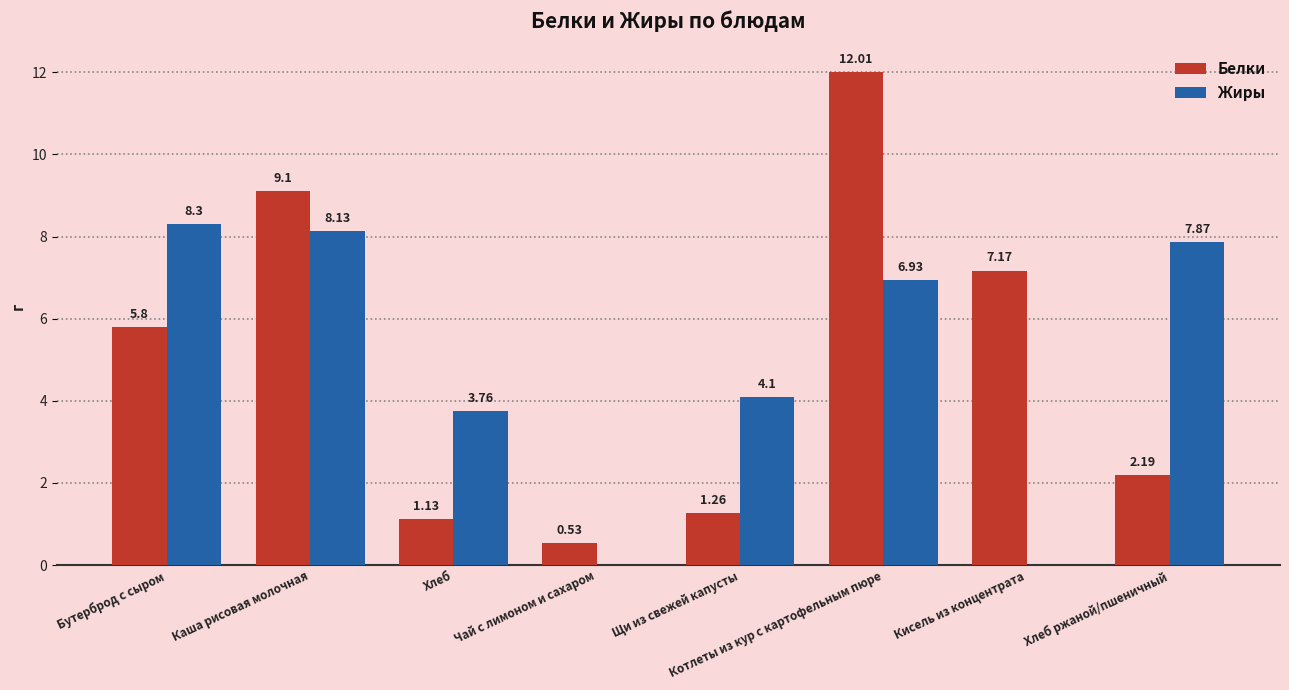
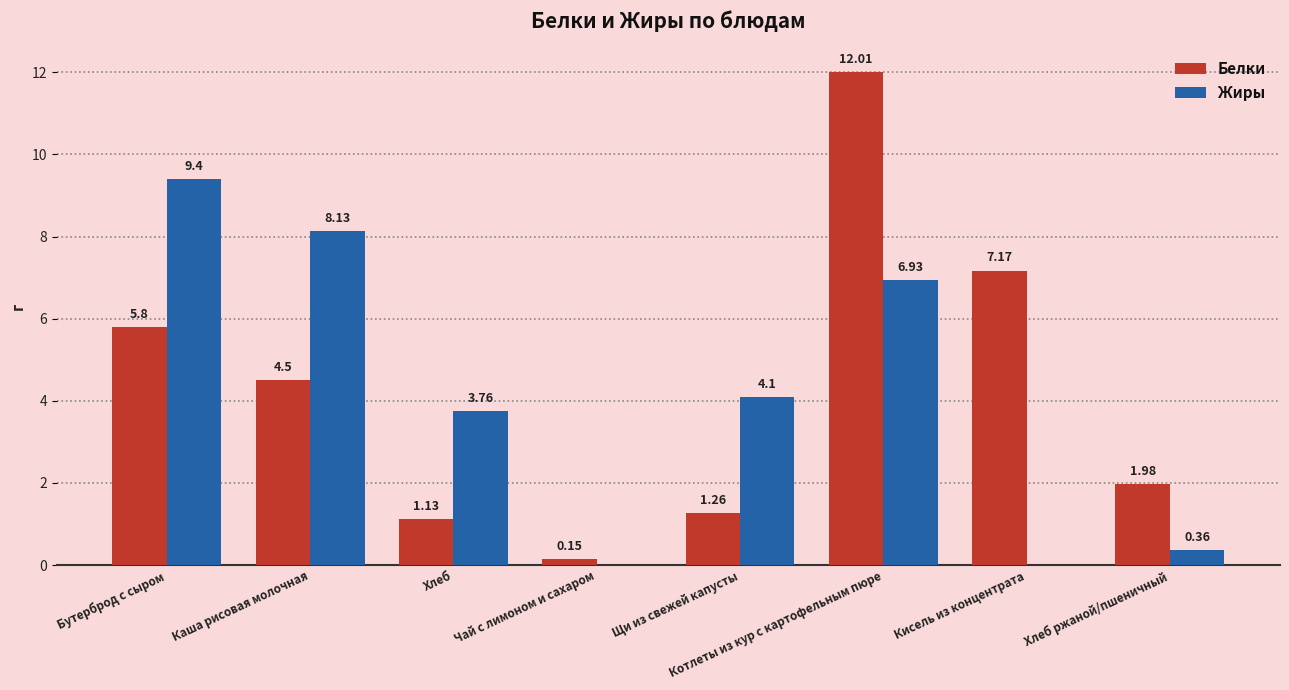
Жиры, Бутерброд с сыром: 8.3 -> 9.4
Белки, Каша рисовая молочная: 9.1 -> 4.5
Белки, Чай с лимоном и сахаром: 0.53 -> 0.15
Белки, Хлеб ржаной/пшеничный: 2.19 -> 1.98
Жиры, Хлеб ржаной/пшеничный: 7.87 -> 0.36
